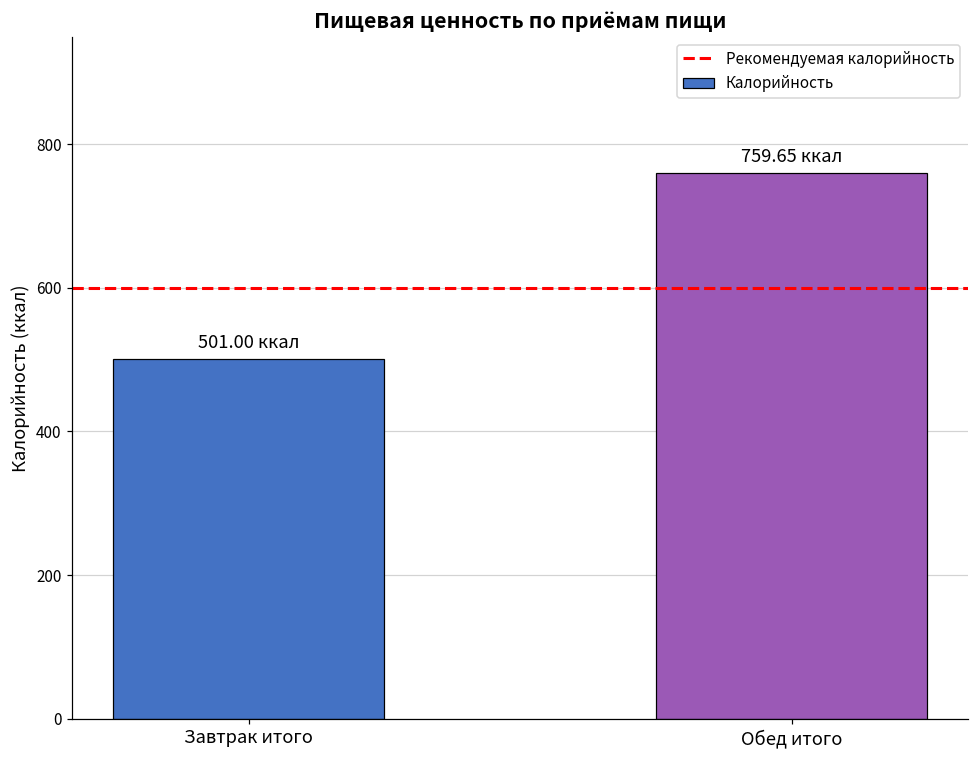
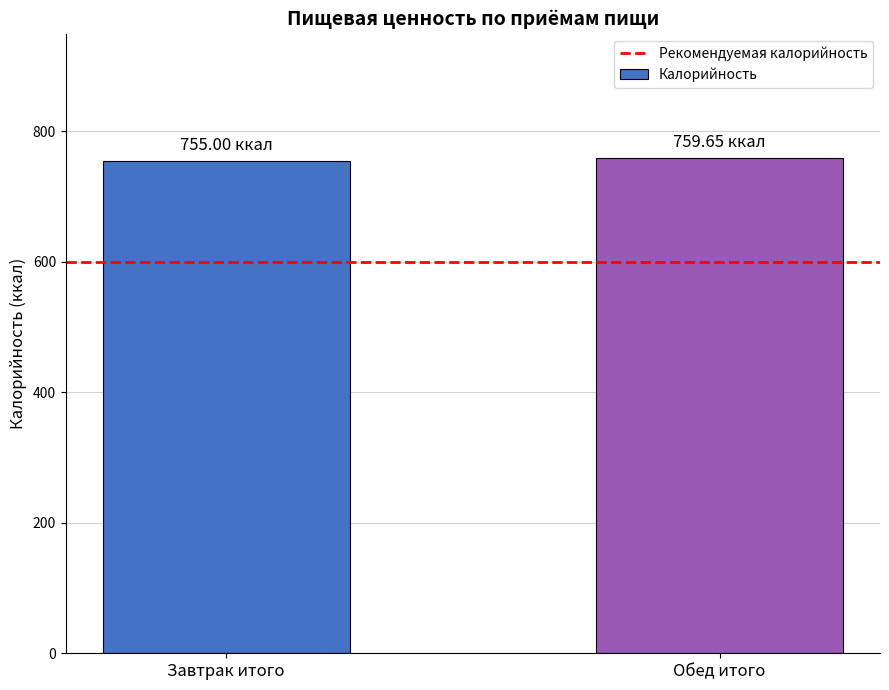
Завтрак итого: 501.00 -> 755.00
